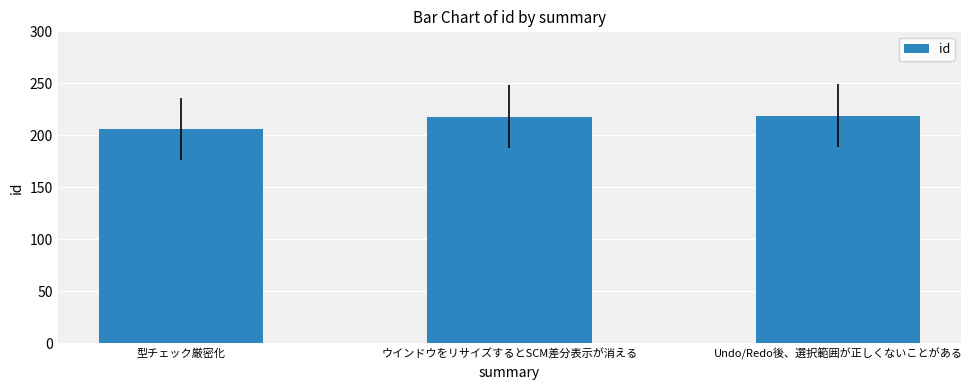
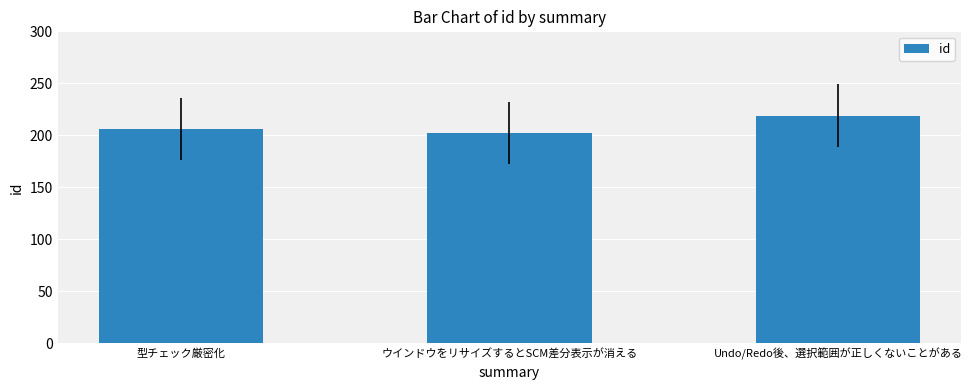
ウインドウをリサイズするとSCM差分表示が消える: 218 -> 202
